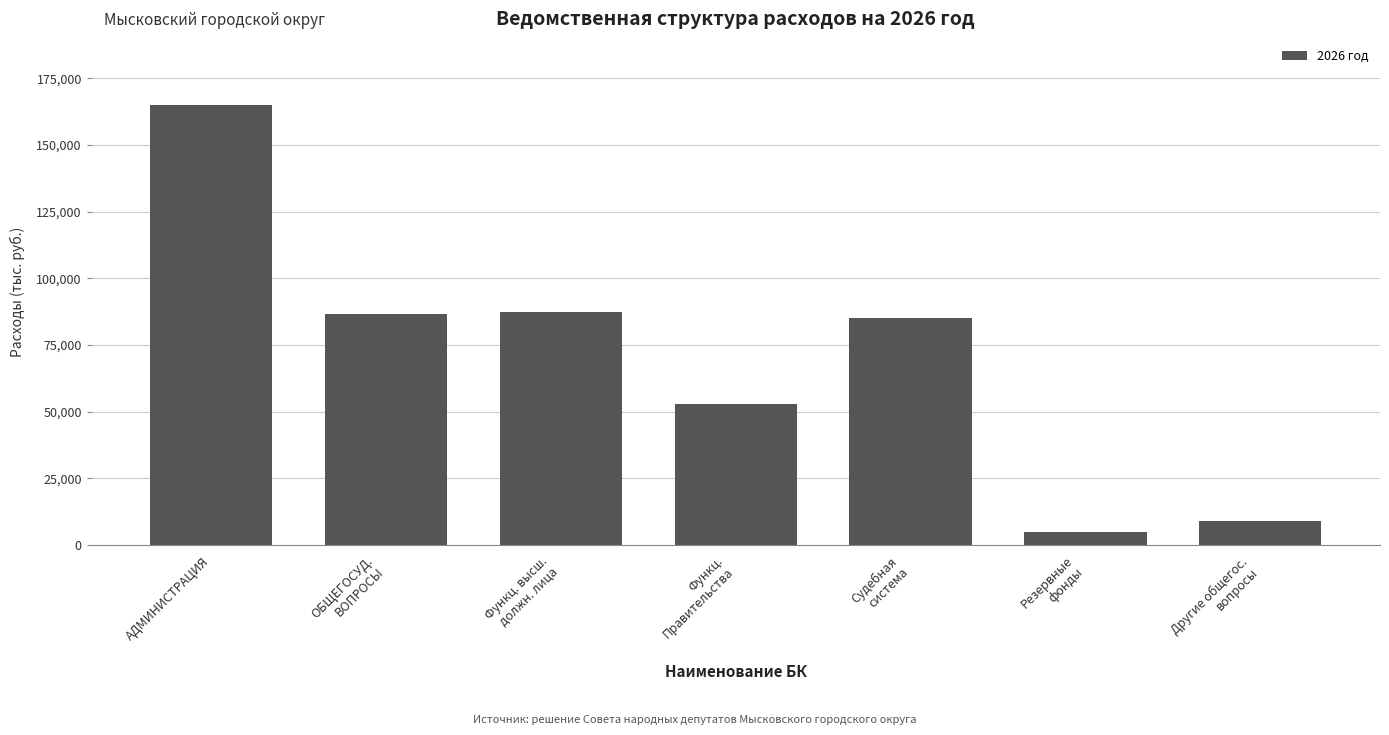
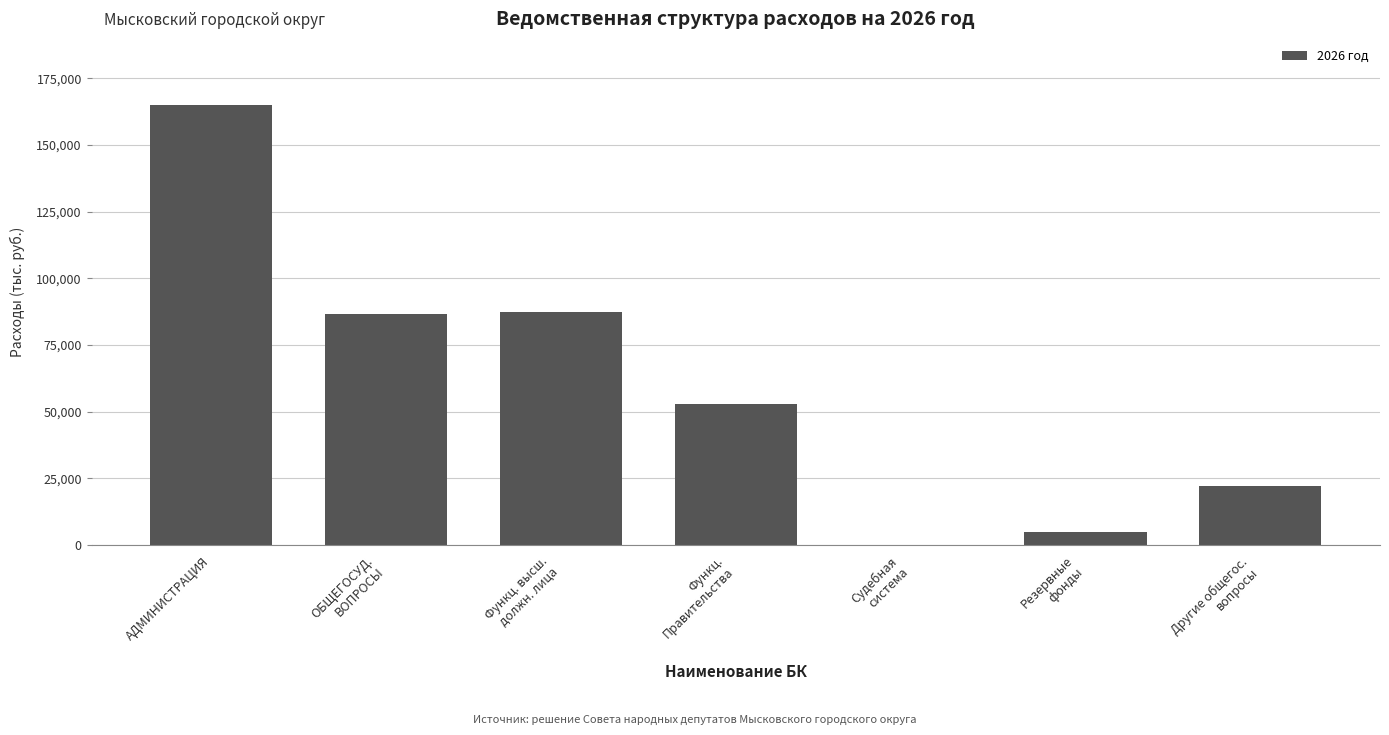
Судебная система: 85,000 -> 0
Другие общегос. вопросы: 9,000 -> 22,000
